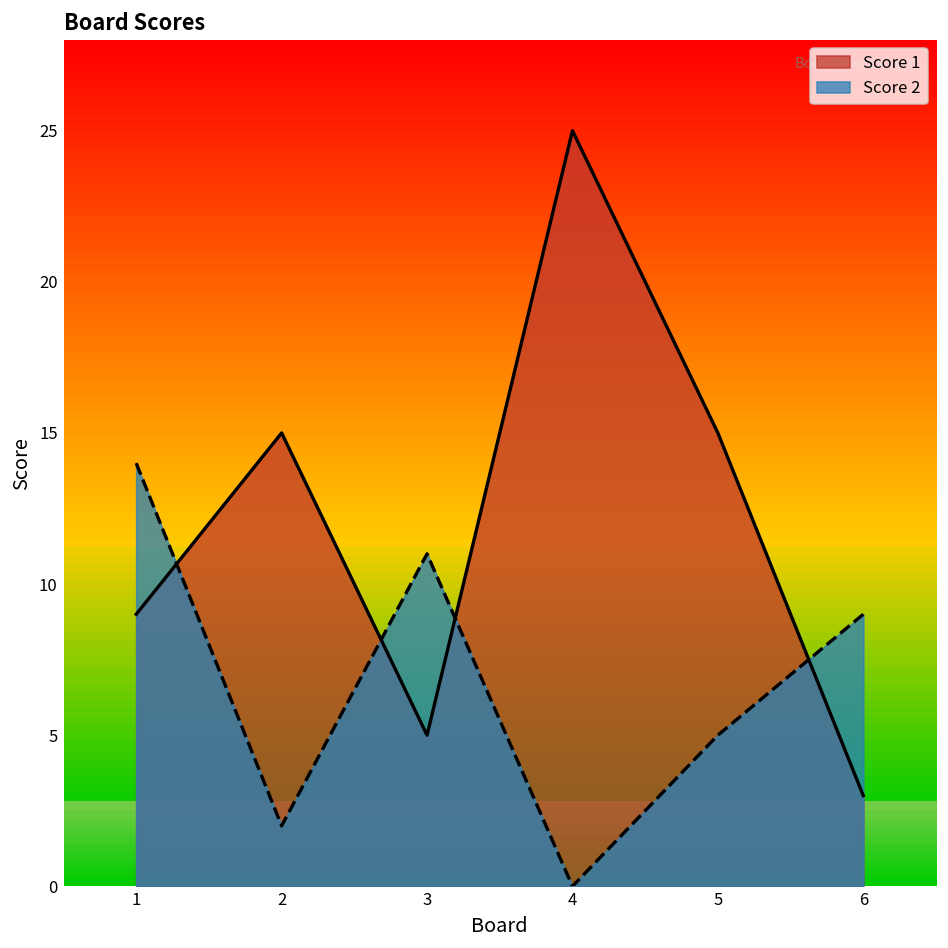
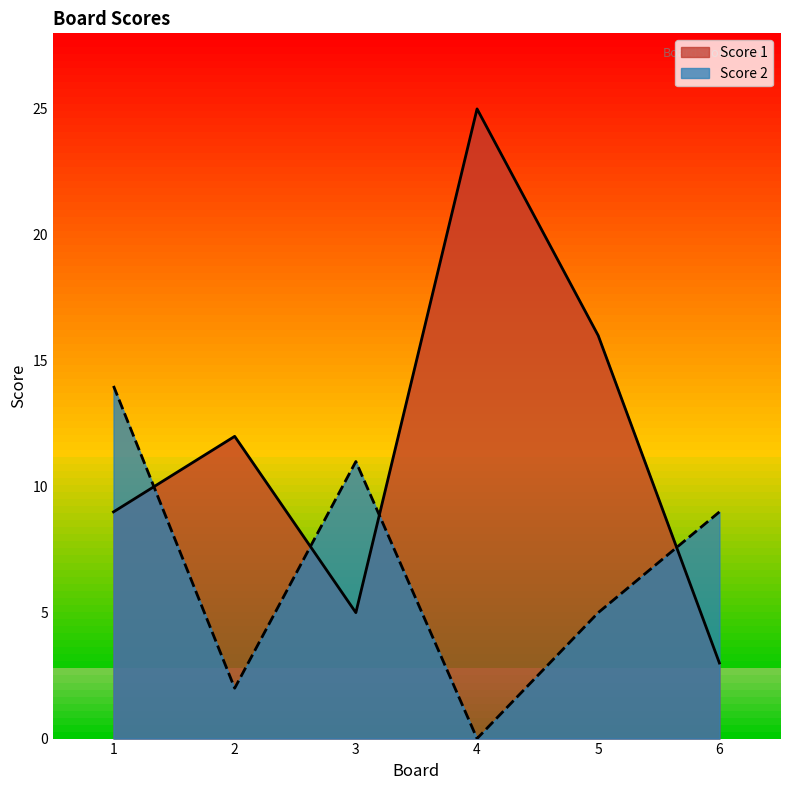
Score 1, 2: 15 -> 12
Score 1, 5: 15 -> 16
